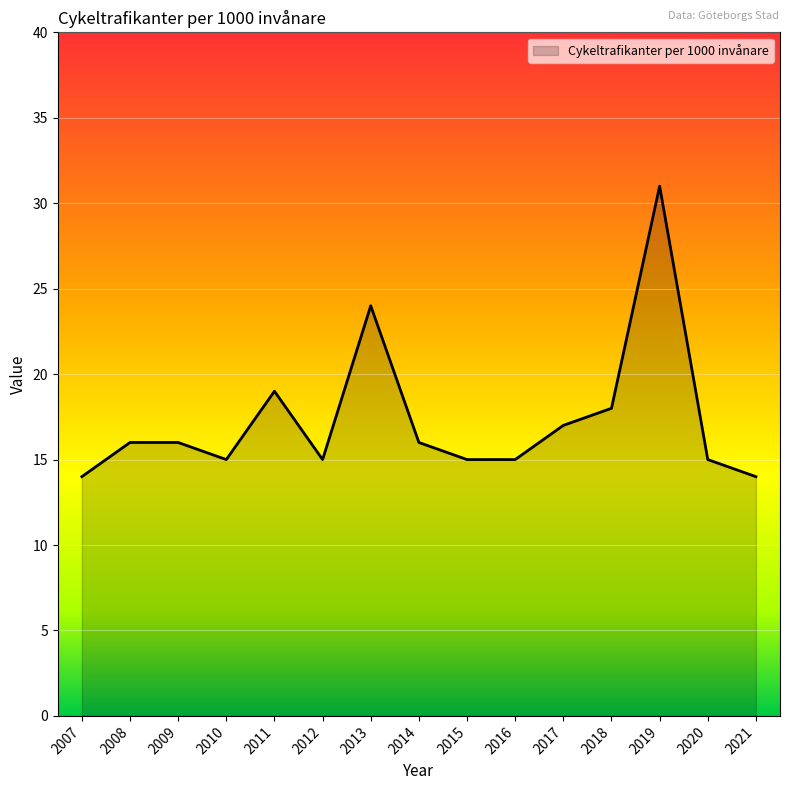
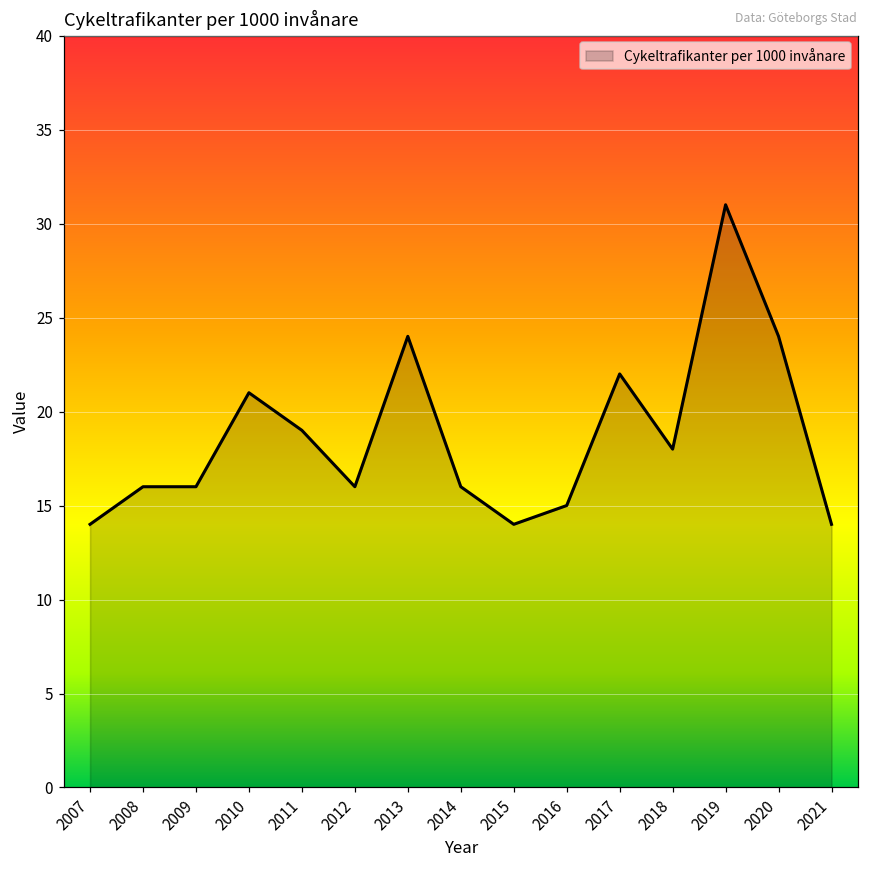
2010: 15 -> 21
2012: 15 -> 16
2015: 15 -> 14
2017: 17 -> 22
2020: 15 -> 24
